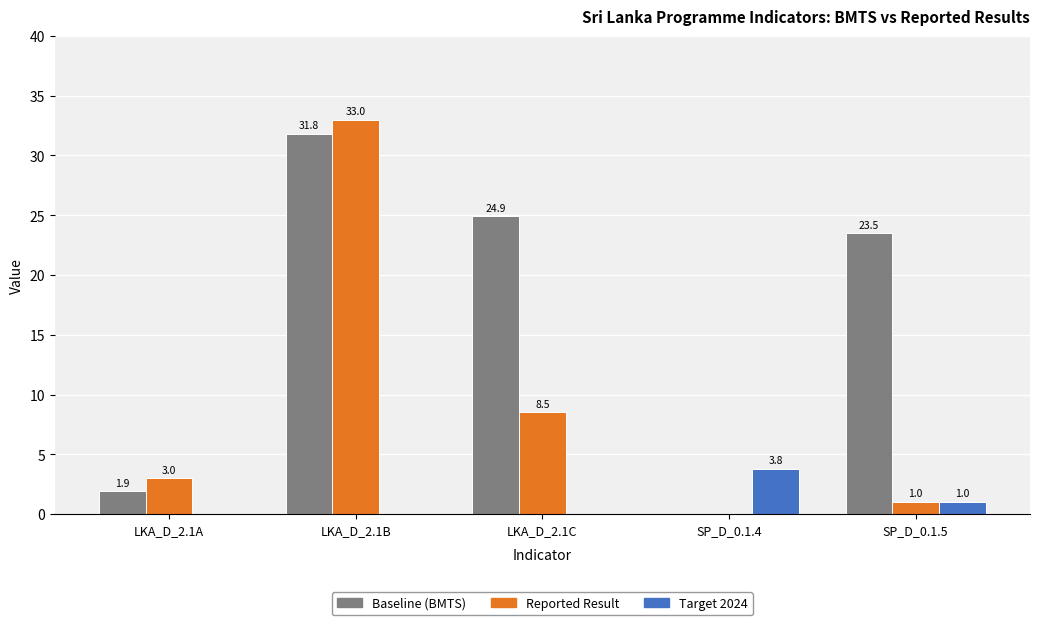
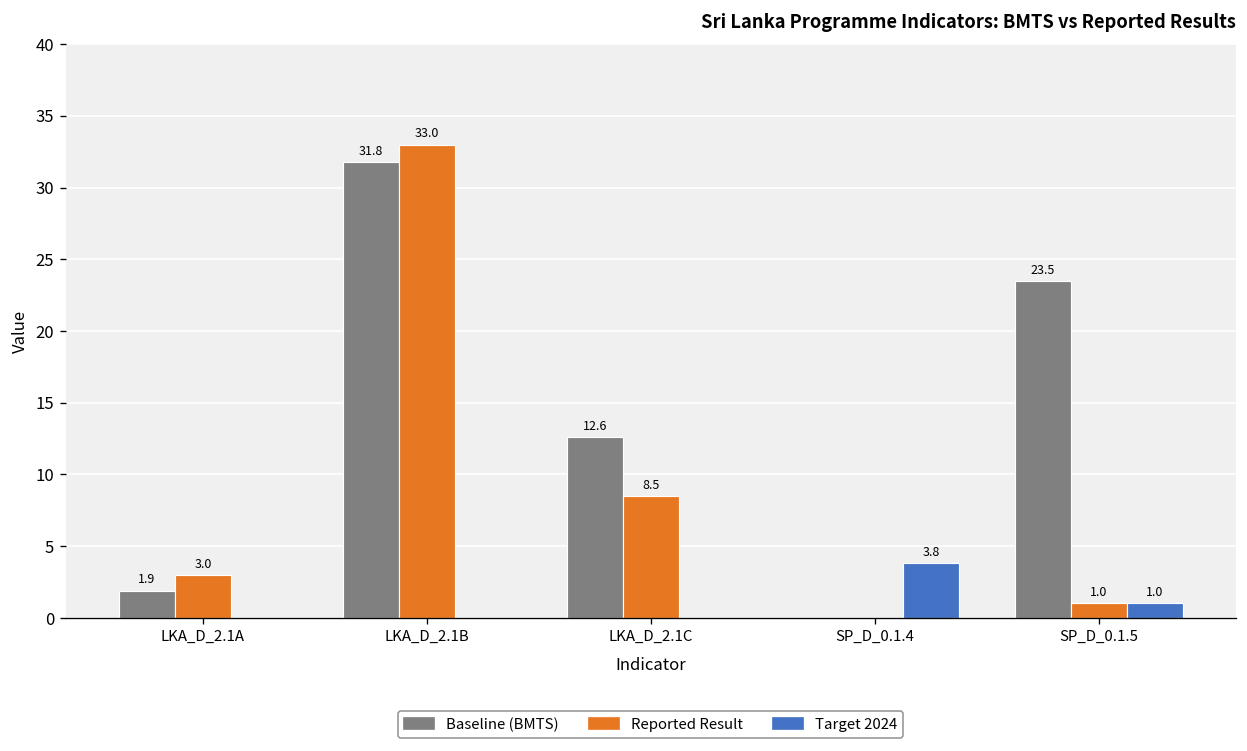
Baseline (BMTS), LKA_D_2.1C: 24.9 -> 12.6
